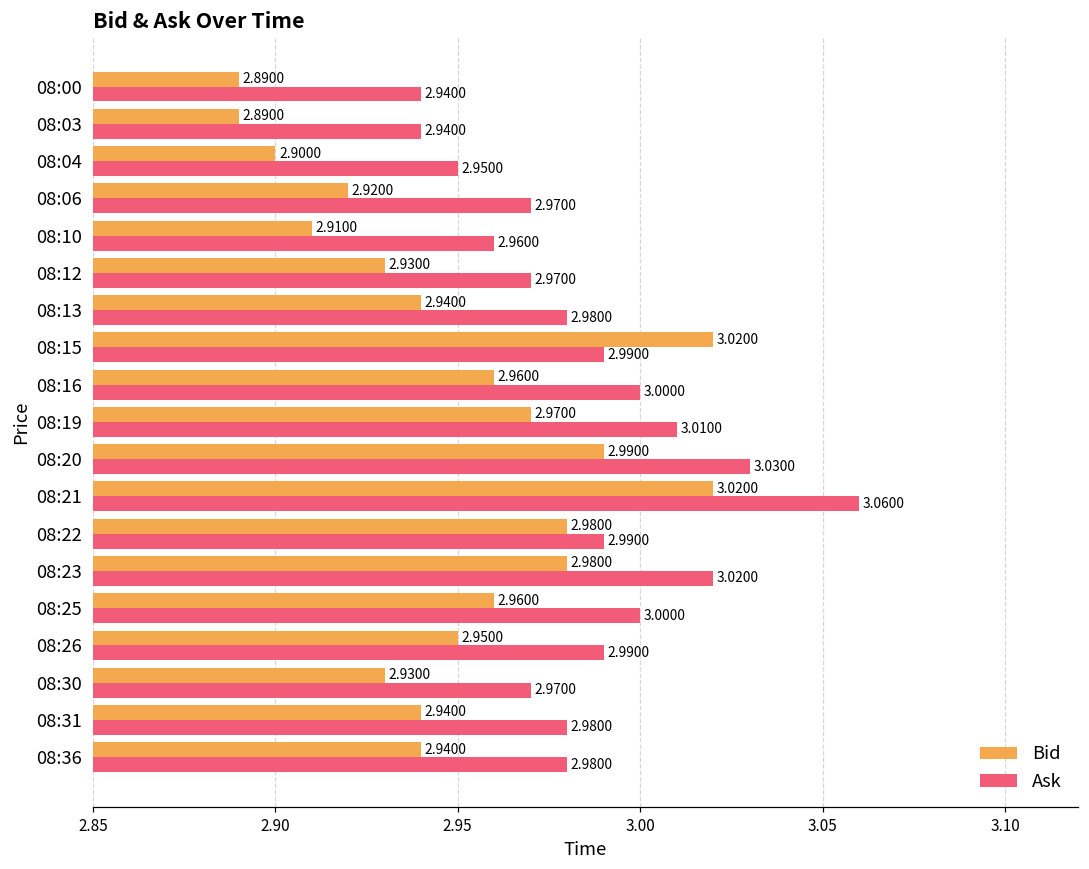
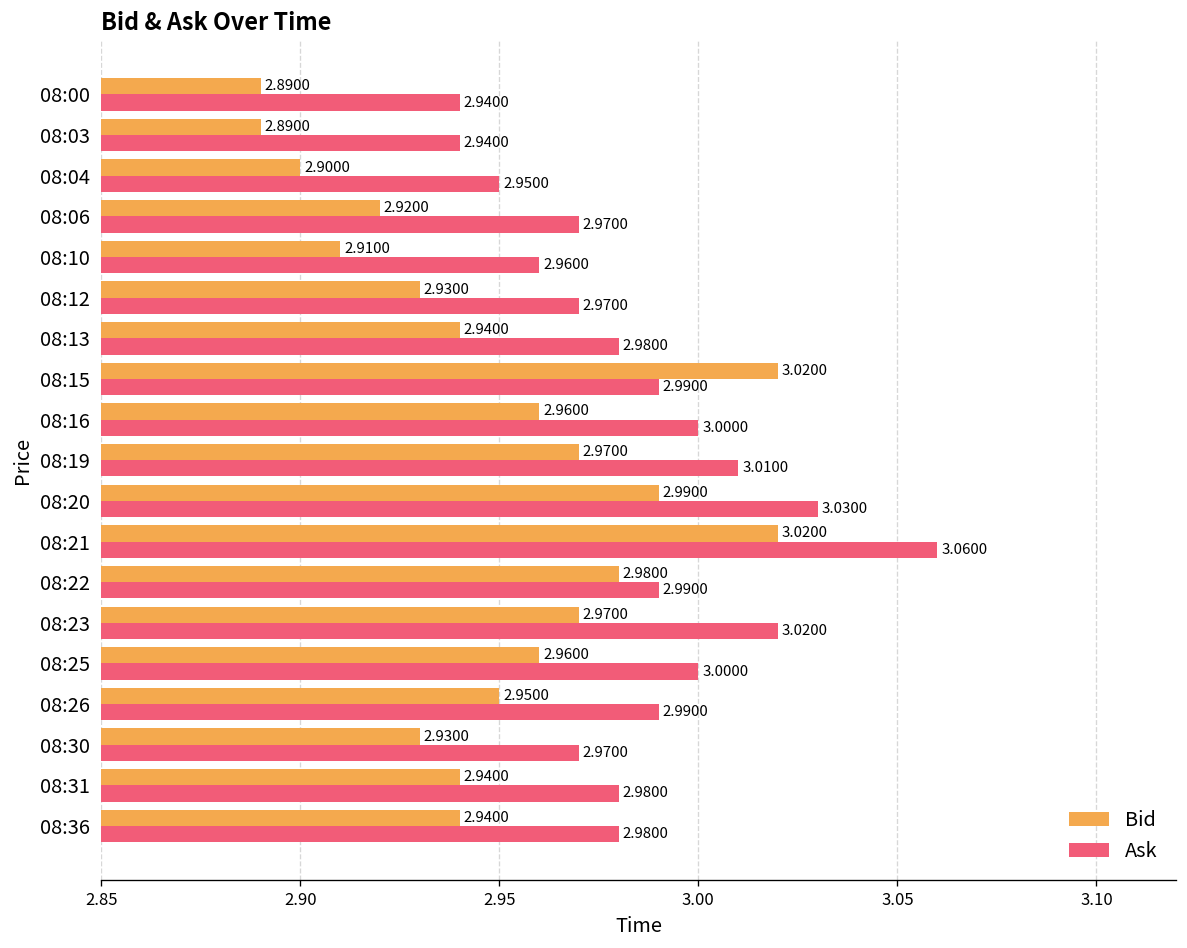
Bid, 08:23: 2.9800 -> 2.9700
